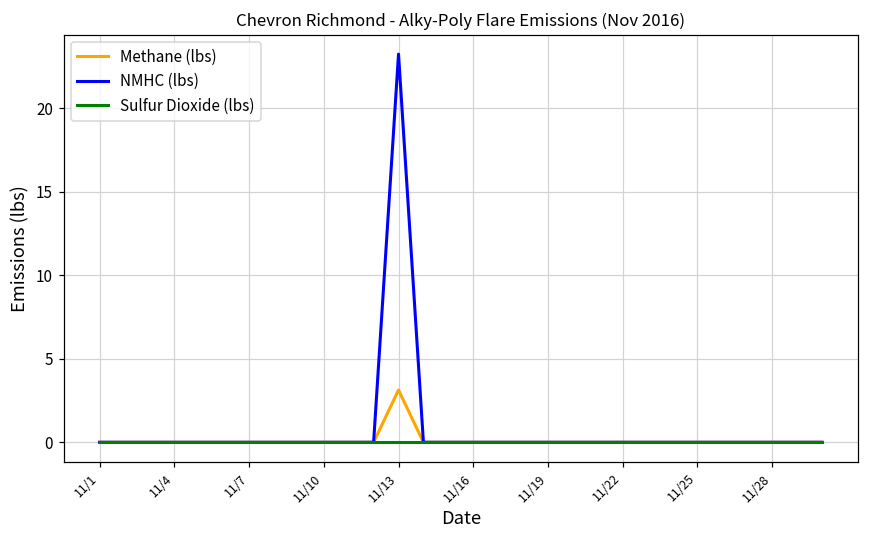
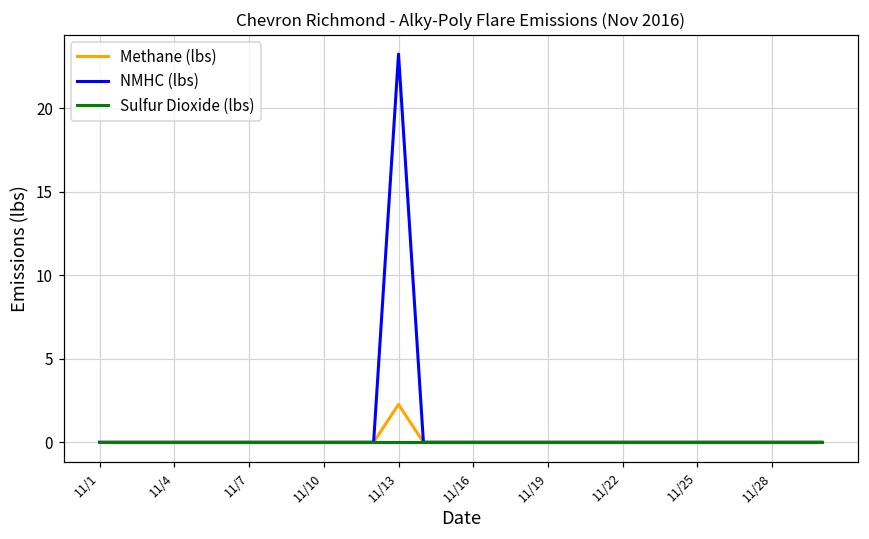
Methane (lbs), 11/13: 3.1 -> 2.3
